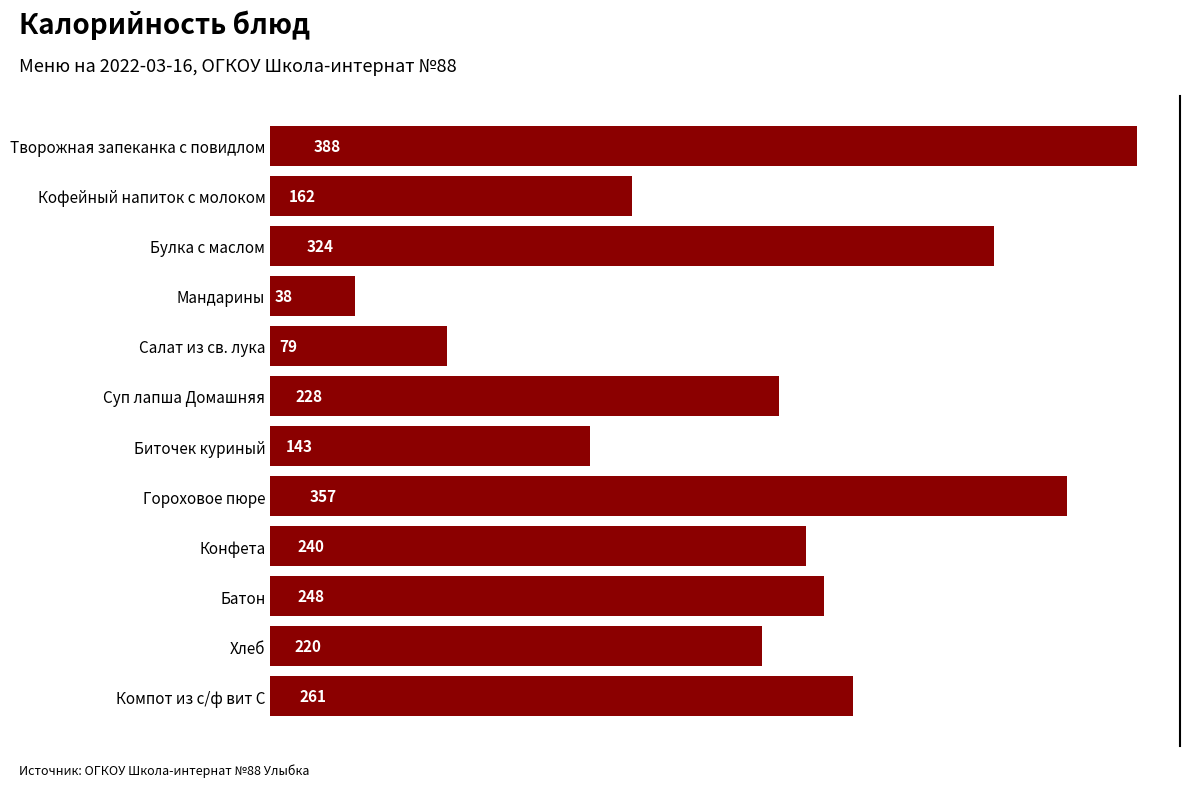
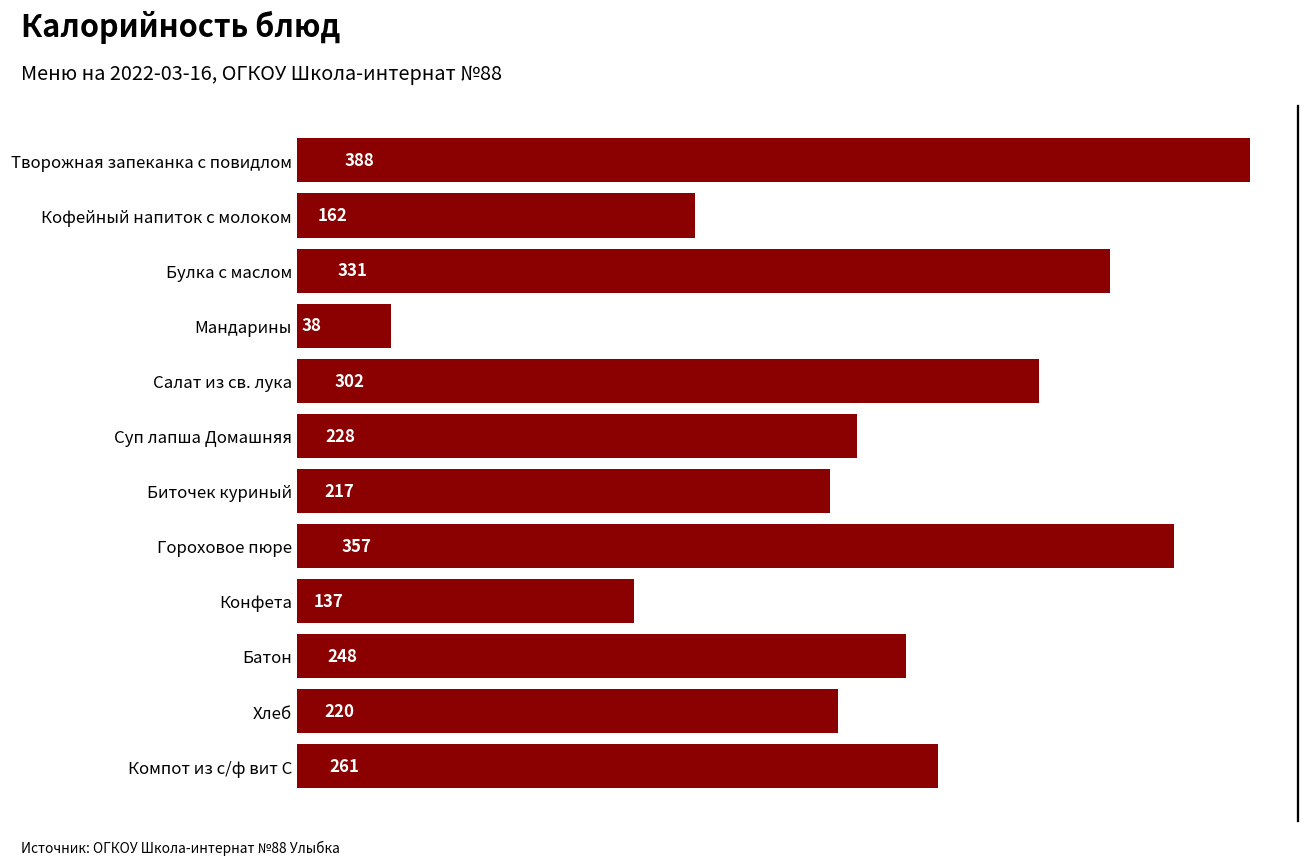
Булка с маслом: 324 -> 331
Салат из св. лука: 79 -> 302
Биточек куриный: 143 -> 217
Конфета: 240 -> 137
